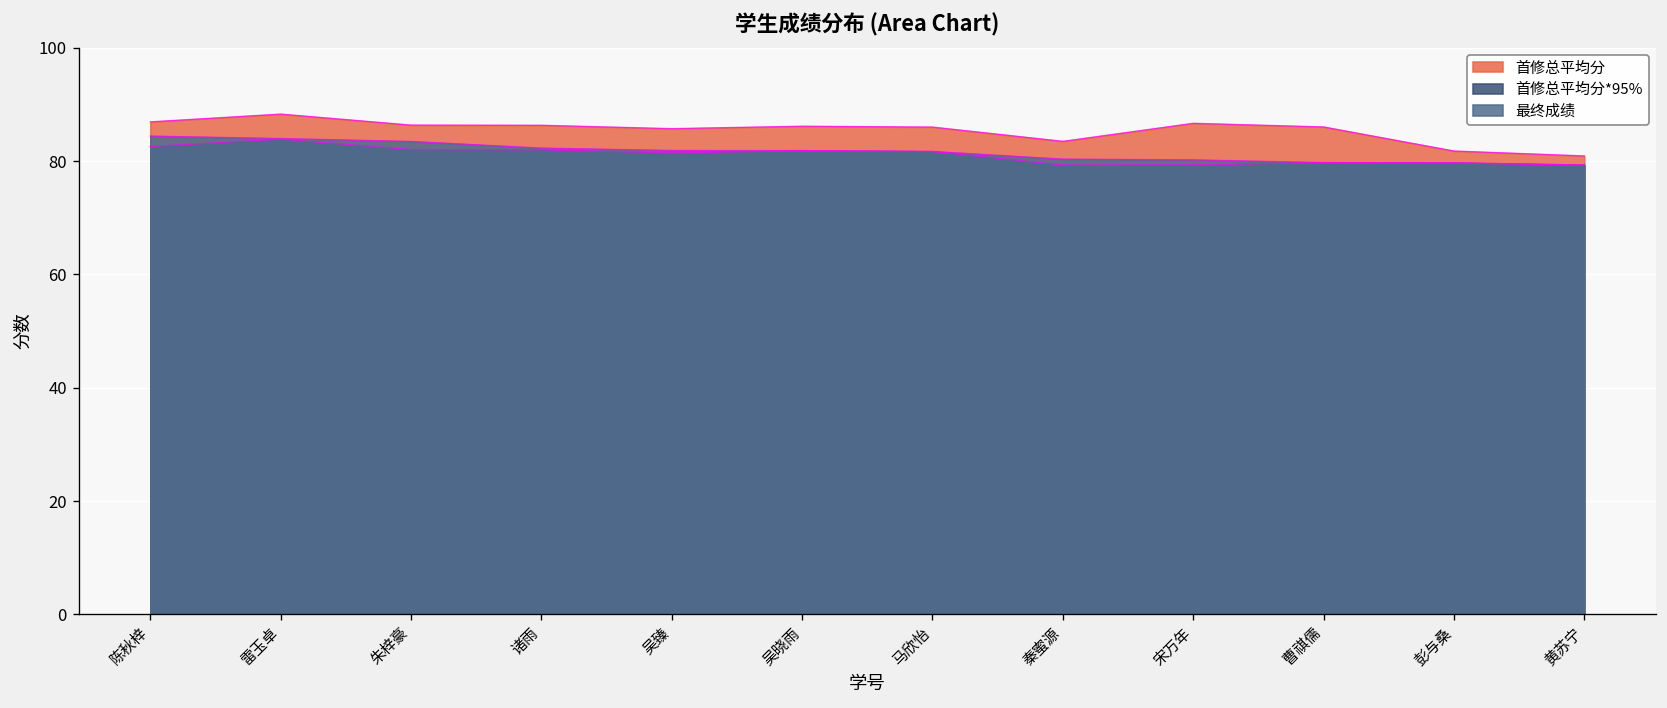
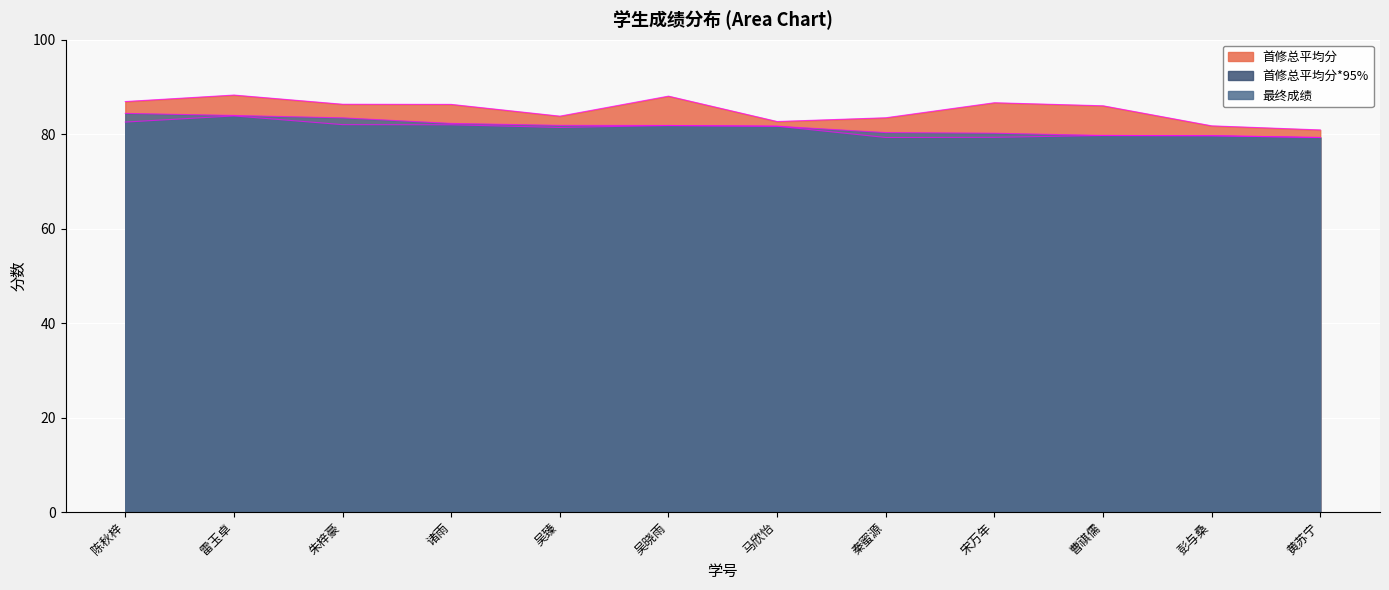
首修总平均分, 吴臻: 86 -> 84
首修总平均分, 吴晓雨: 86 -> 88
首修总平均分, 马欣怡: 86 -> 83
